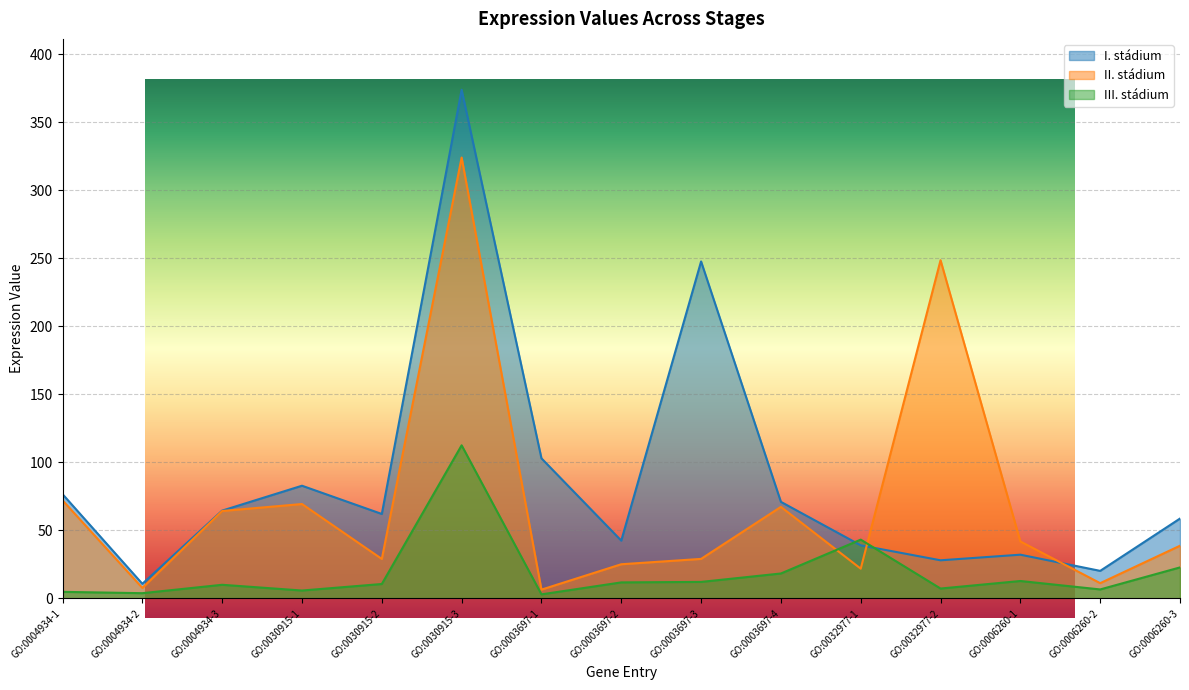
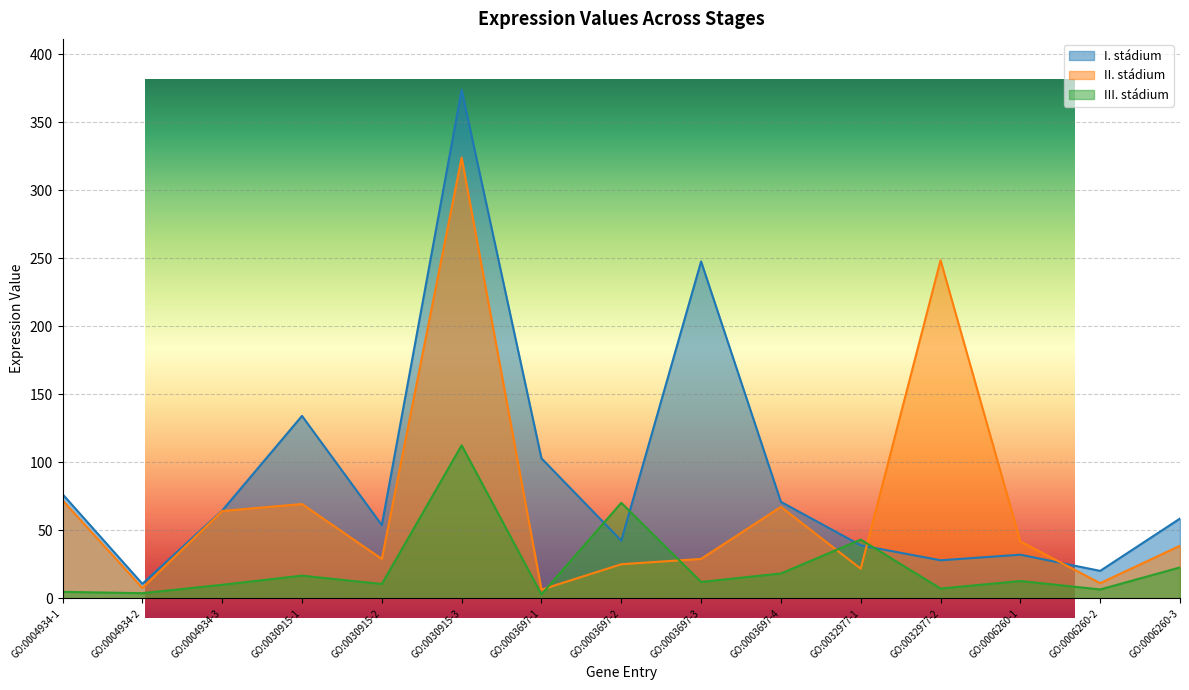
Expression Values Across Stages, I. stádium, GO:0030915-1: 83 -> 134
Expression Values Across Stages, III. stádium, GO:0030915-1: 6 -> 17
Expression Values Across Stages, I. stádium, GO:0030915-2: 62 -> 54
Expression Values Across Stages, III. stádium, GO:0003697-2: 12 -> 70
